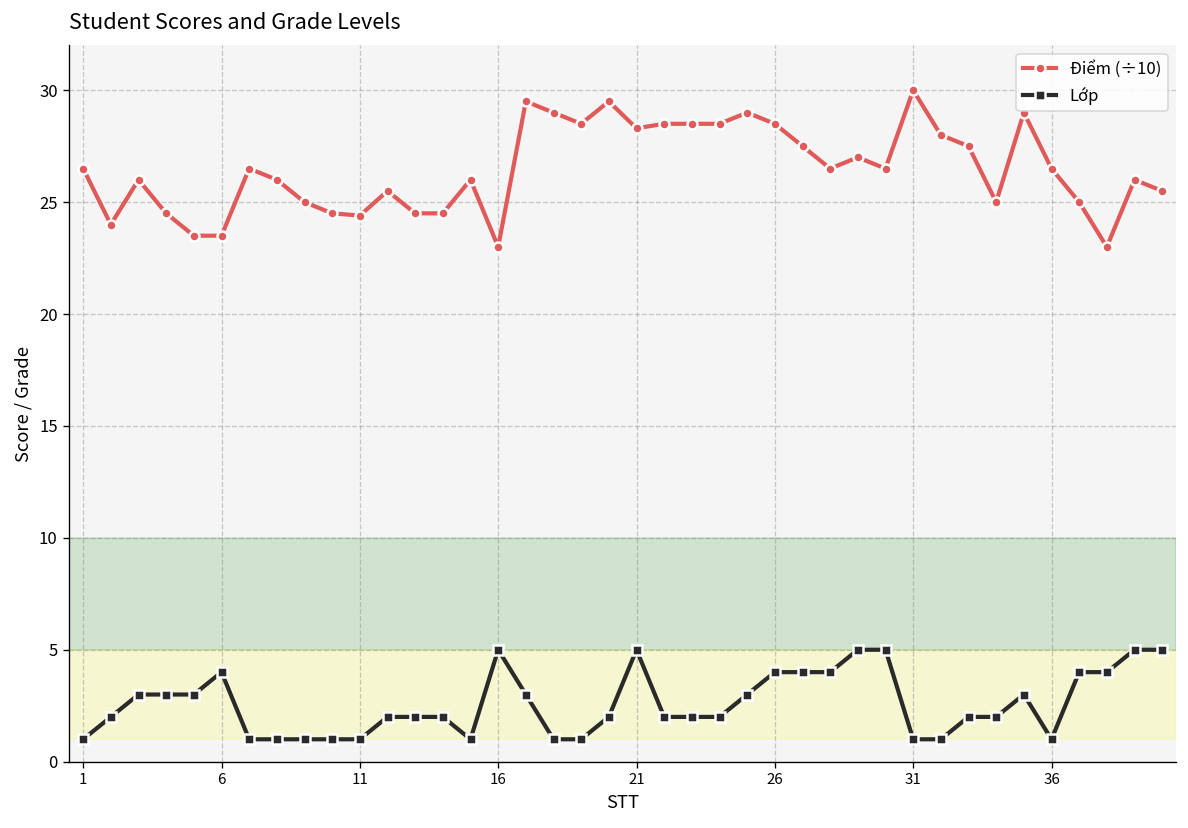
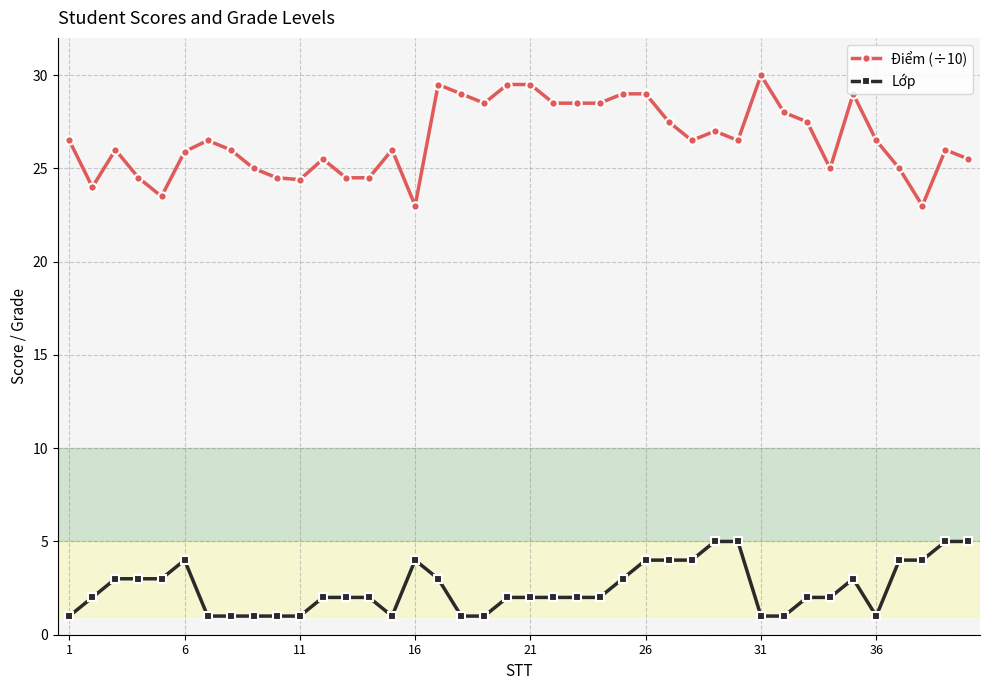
Điểm (÷10), 6: 23.5 -> 25.9
Lớp, 16: 5 -> 4
Điểm (÷10), 21: 28.3 -> 29.5
Lớp, 21: 5 -> 2
Điểm (÷10), 26: 28.5 -> 29.0
